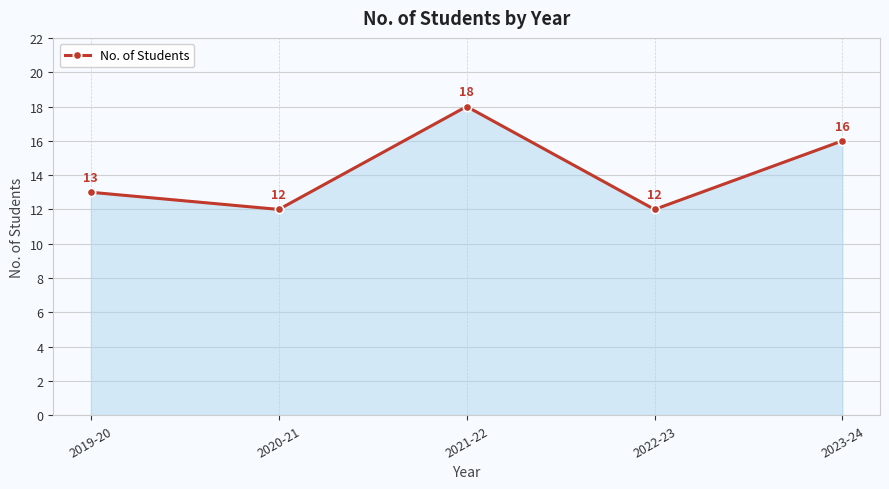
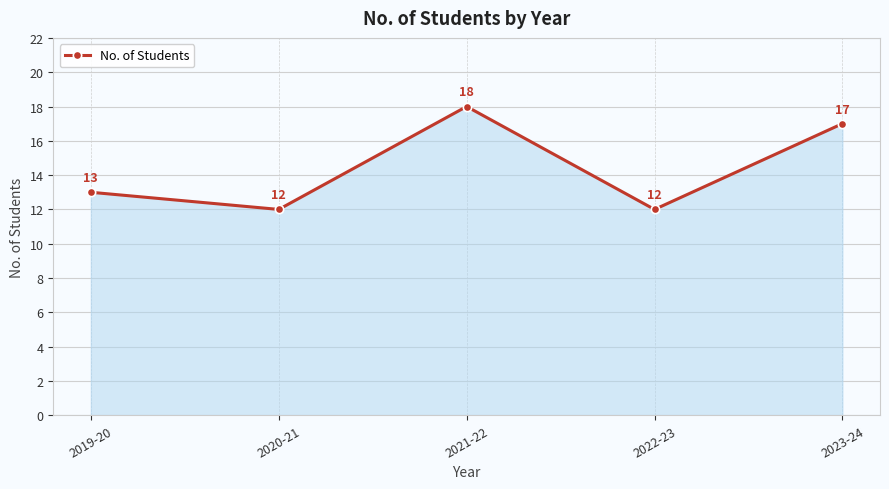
2023-24: 16 -> 17
